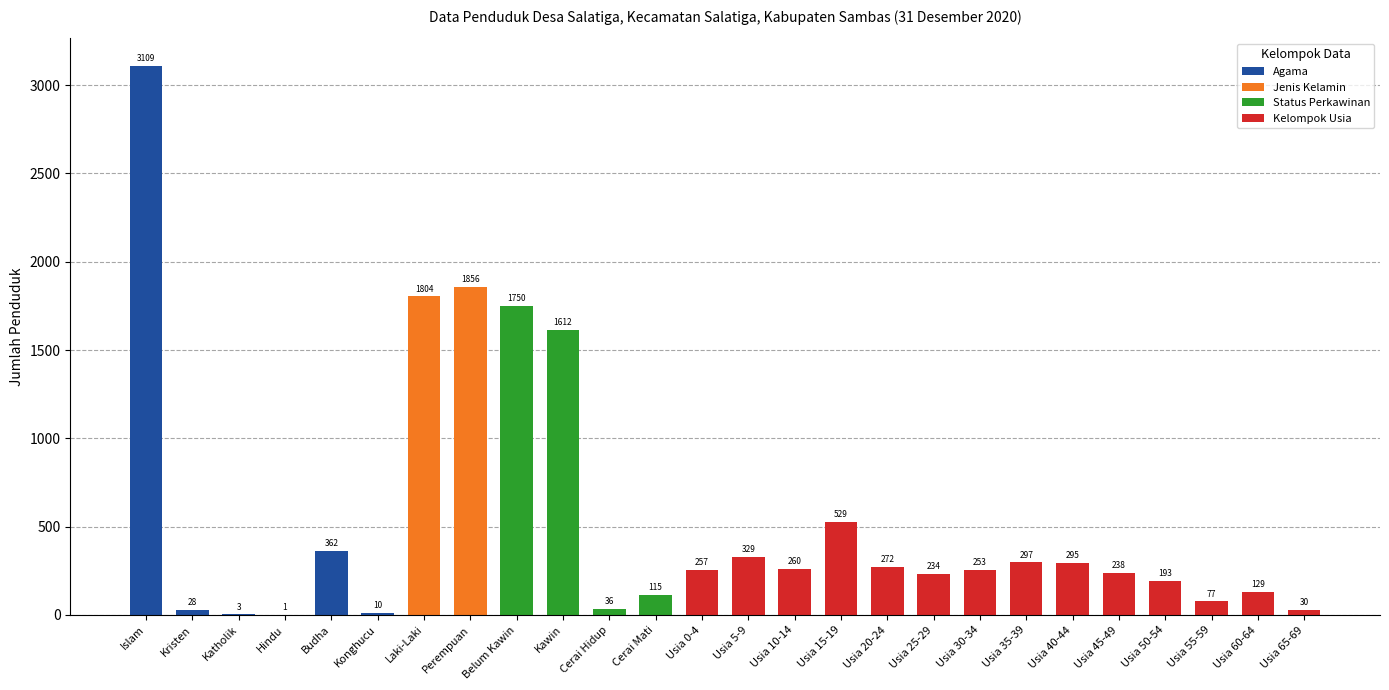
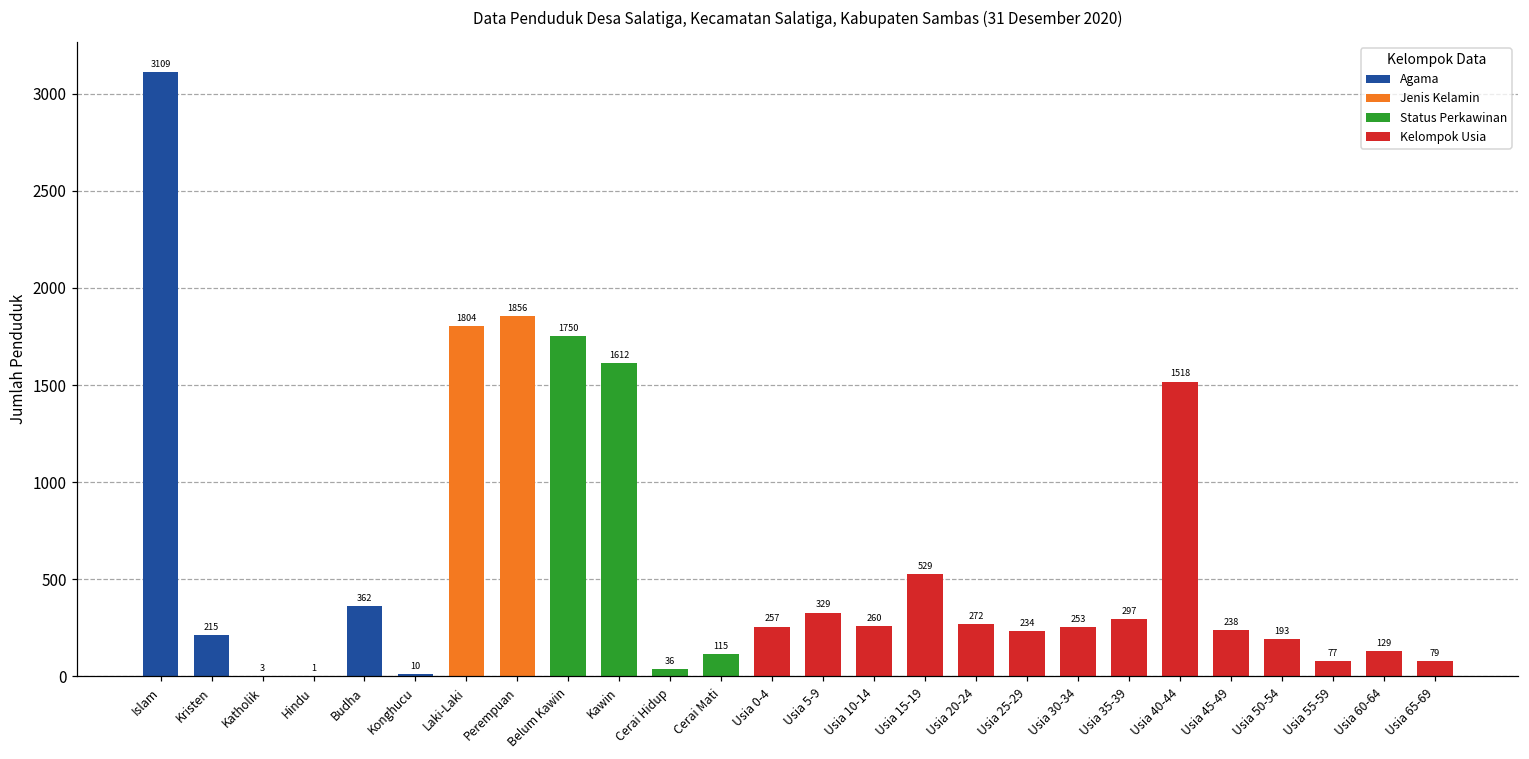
Kristen: 28 -> 215
Usia 40-44: 295 -> 1518
Usia 65-69: 30 -> 79
